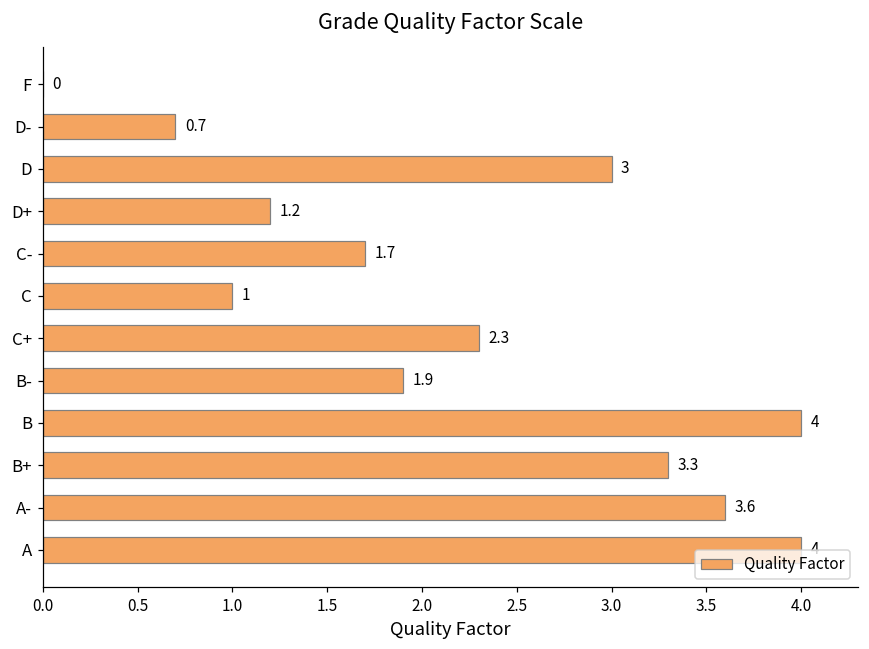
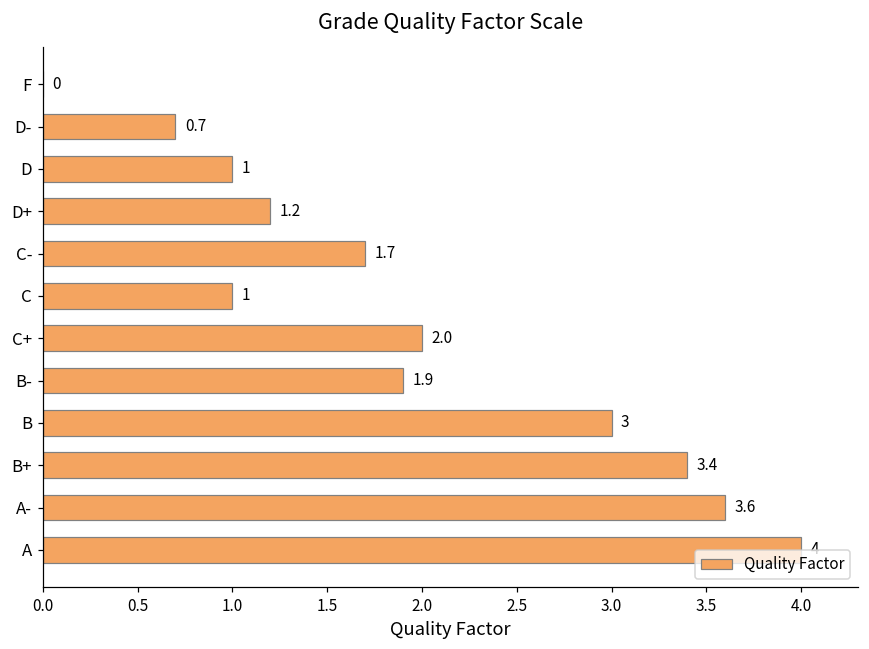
D: 3 -> 1
C+: 2.3 -> 2.0
B: 4 -> 3
B+: 3.3 -> 3.4
